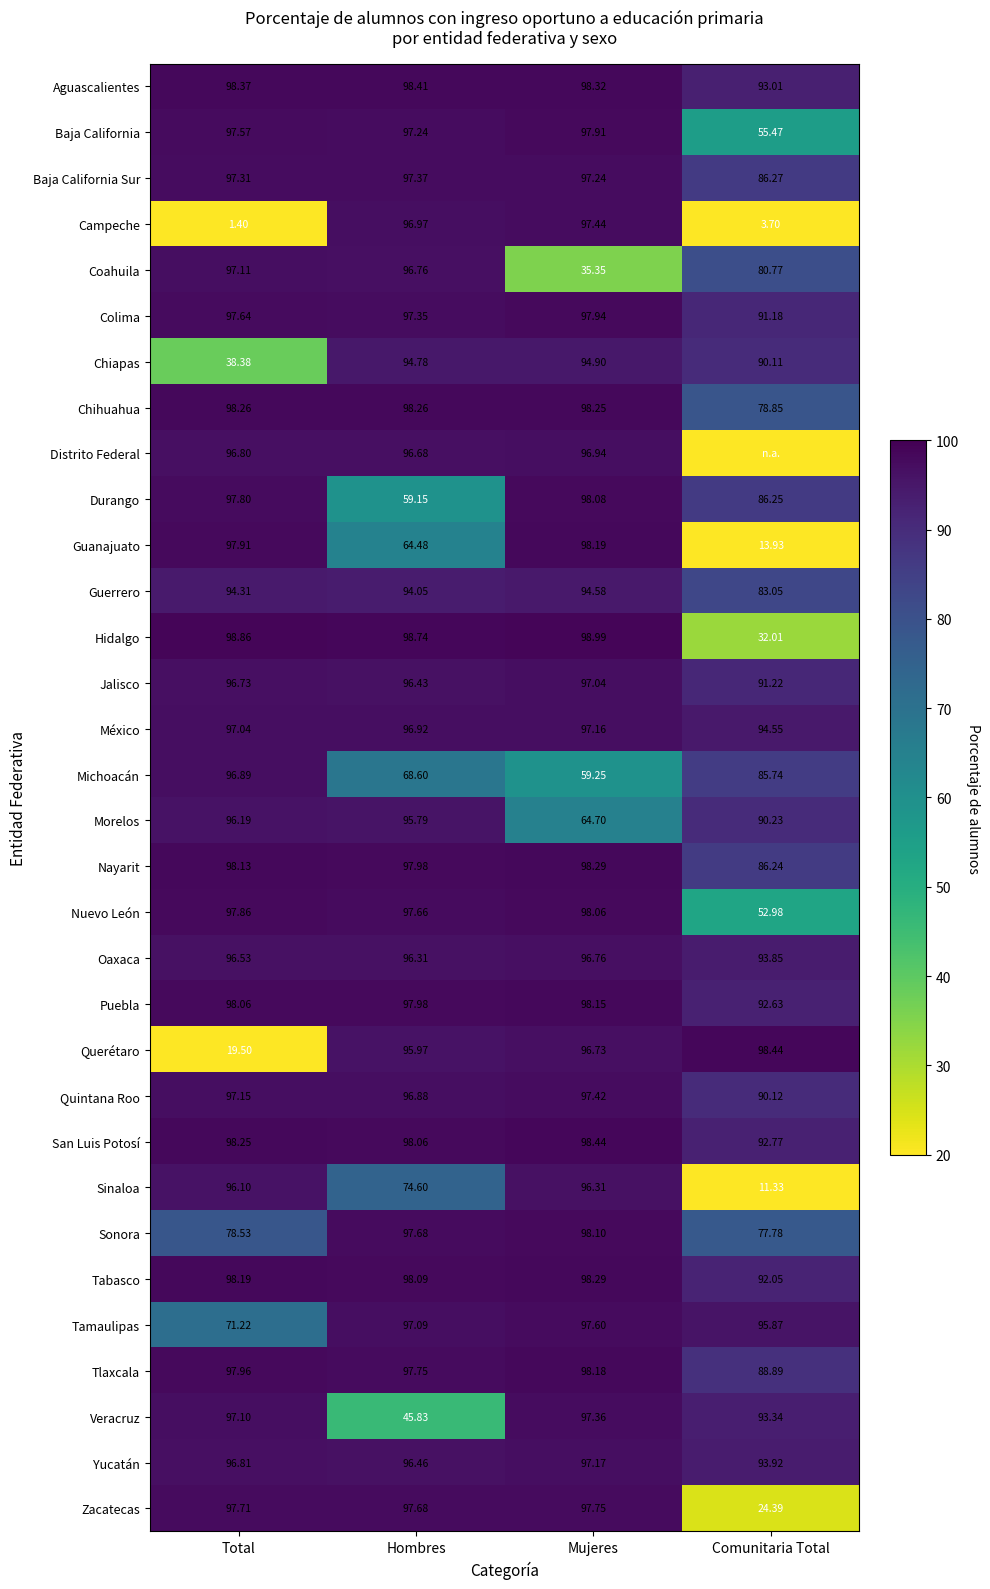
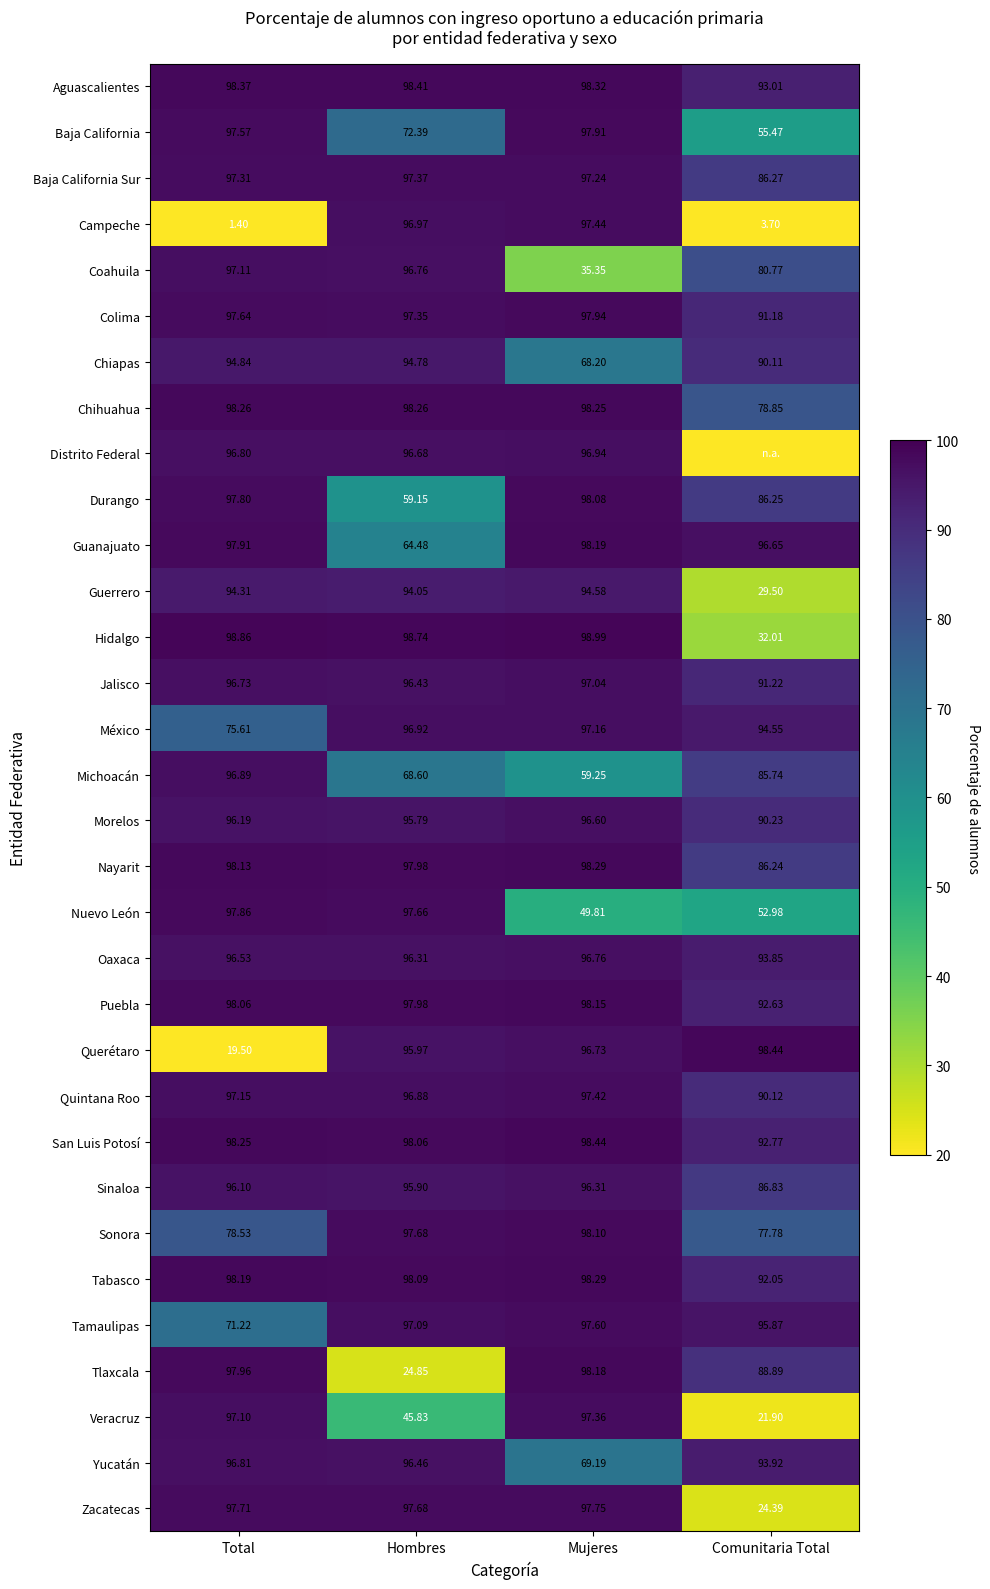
Baja California, Hombres: 97.24 -> 72.39
Chiapas, Total: 38.38 -> 94.84
Chiapas, Mujeres: 94.90 -> 68.20
Guanajuato, Comunitaria Total: 13.93 -> 96.65
Guerrero, Comunitaria Total: 83.05 -> 29.50
México, Total: 97.04 -> 75.61
Morelos, Mujeres: 64.70 -> 96.60
Nuevo León, Mujeres: 98.06 -> 49.81
Sinaloa, Hombres: 74.60 -> 95.90
Sinaloa, Comunitaria Total: 11.33 -> 86.83
Tlaxcala, Hombres: 97.75 -> 24.85
Veracruz, Comunitaria Total: 93.34 -> 21.90
Yucatán, Mujeres: 97.17 -> 69.19
